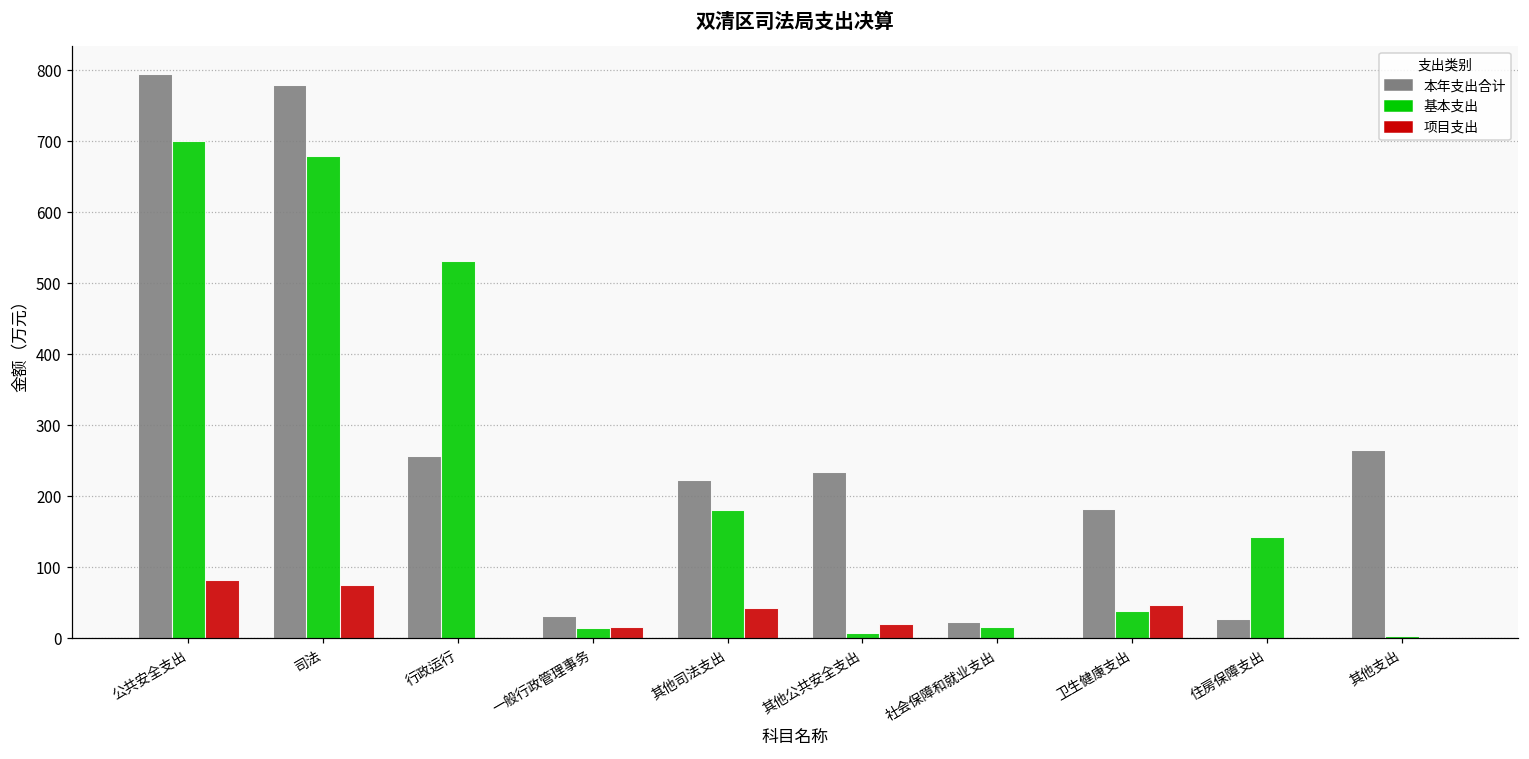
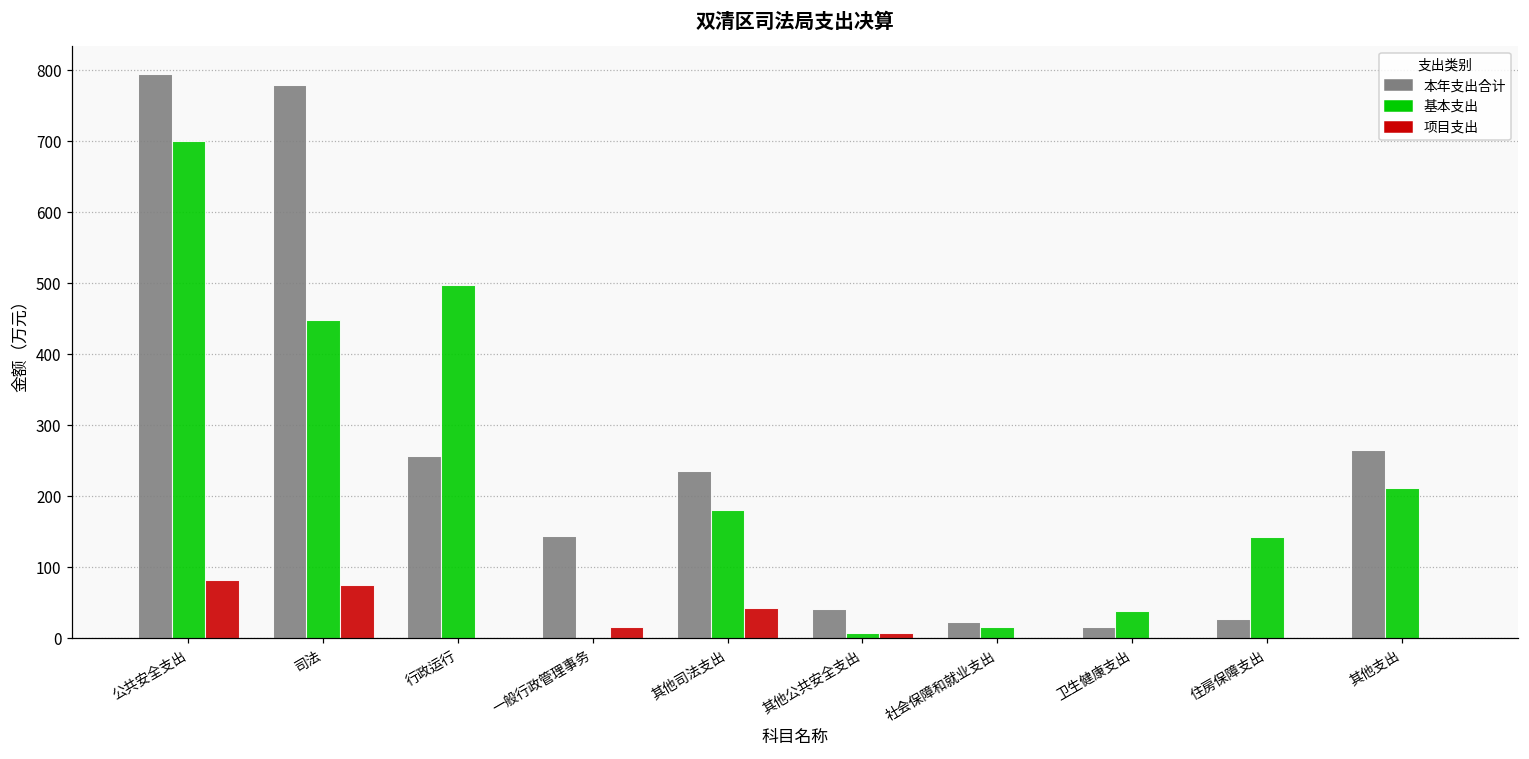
基本支出, 司法: 680 -> 450
基本支出, 行政运行: 530 -> 500
本年支出合计, 一般行政管理事务: 30 -> 140
基本支出, 一般行政管理事务: 10 -> 0
本年支出合计, 其他司法支出: 220 -> 240
本年支出合计, 其他公共安全支出: 230 -> 40
项目支出, 其他公共安全支出: 20 -> 10
本年支出合计, 卫生健康支出: 180 -> 20
项目支出, 卫生健康支出: 50 -> 0
基本支出, 其他支出: 0 -> 210
